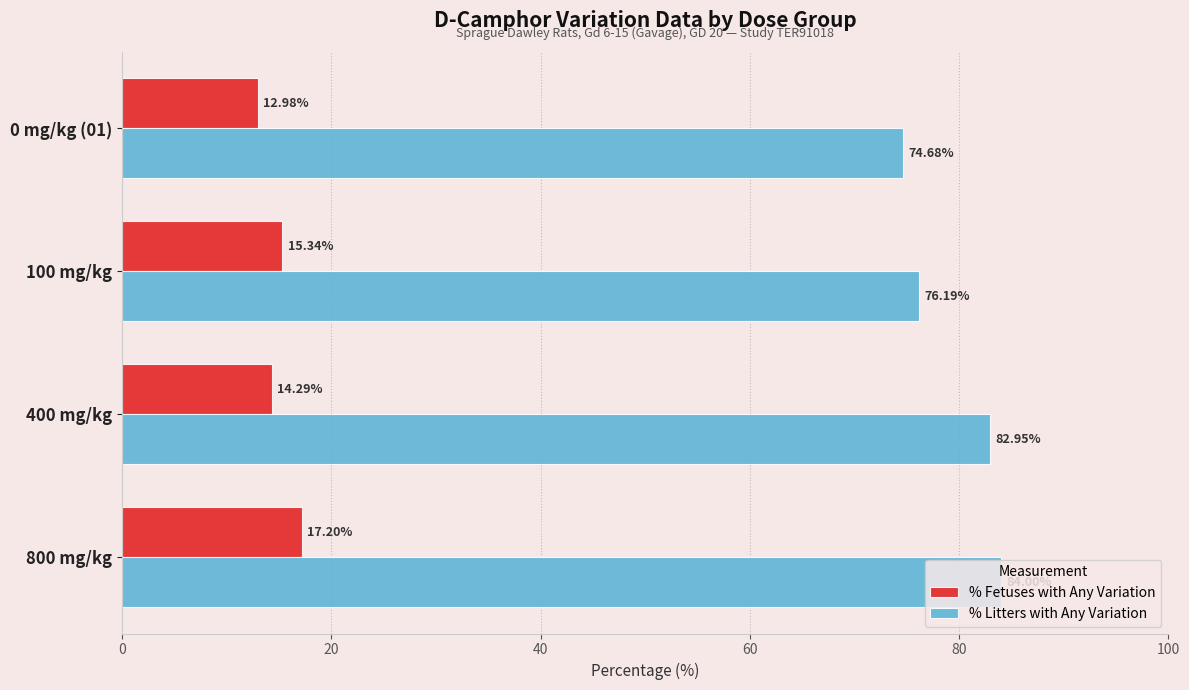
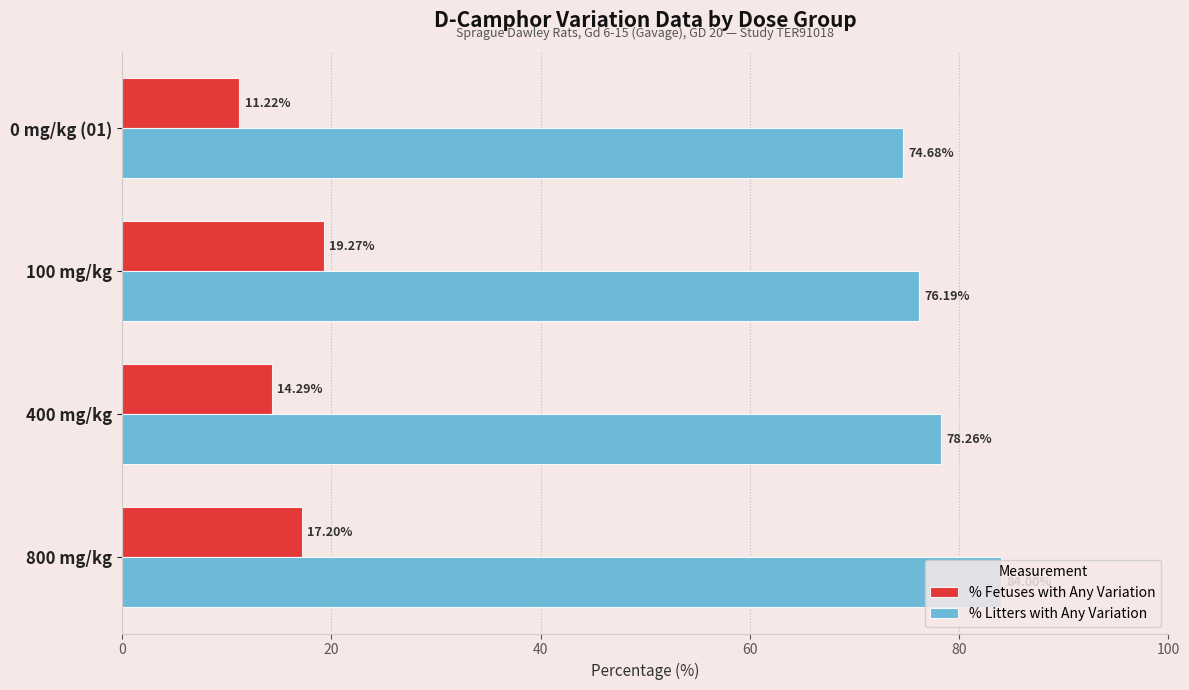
% Fetuses with Any Variation, 0 mg/kg (01): 12.98% -> 11.22%
% Fetuses with Any Variation, 100 mg/kg: 15.34% -> 19.27%
% Litters with Any Variation, 400 mg/kg: 82.95% -> 78.26%
